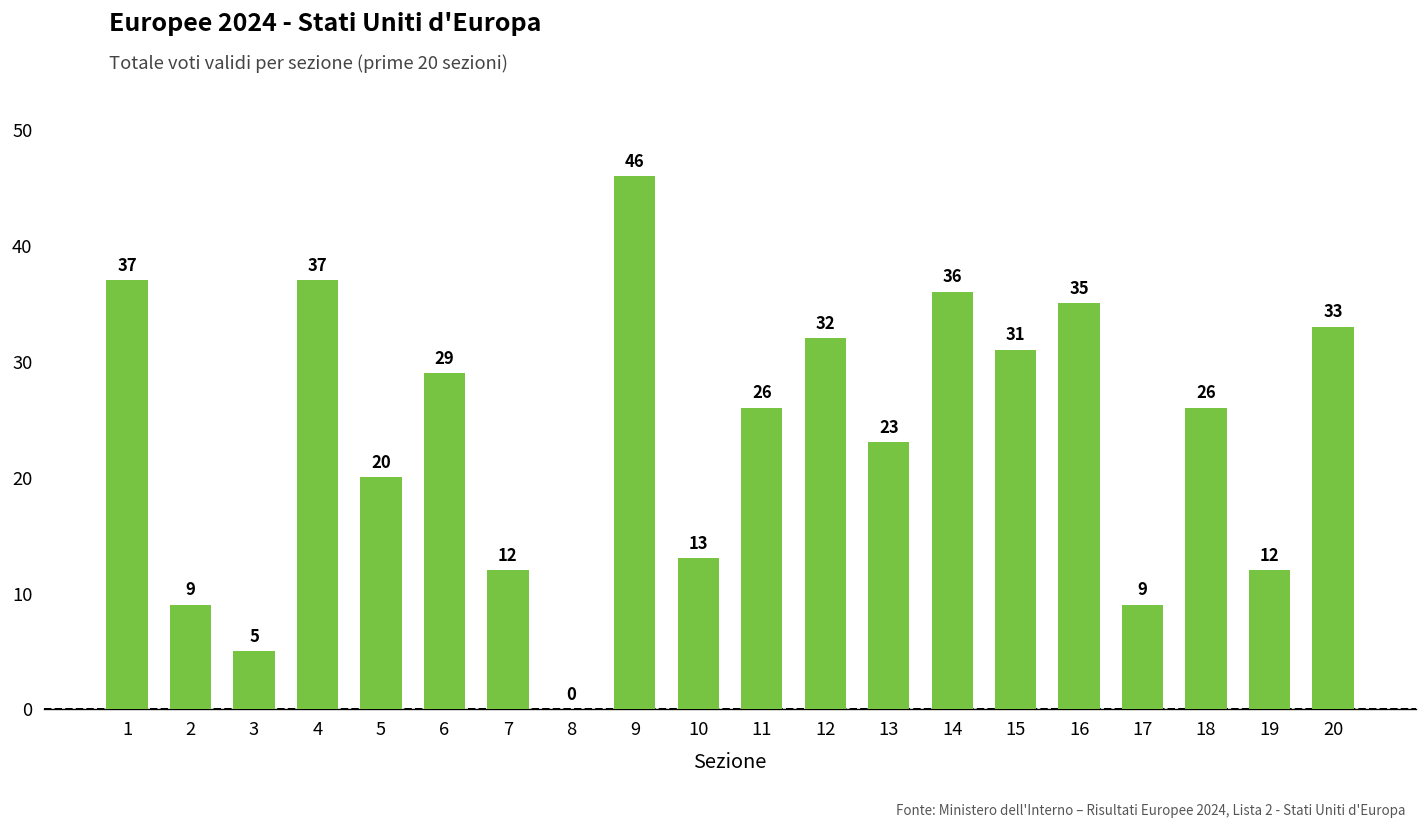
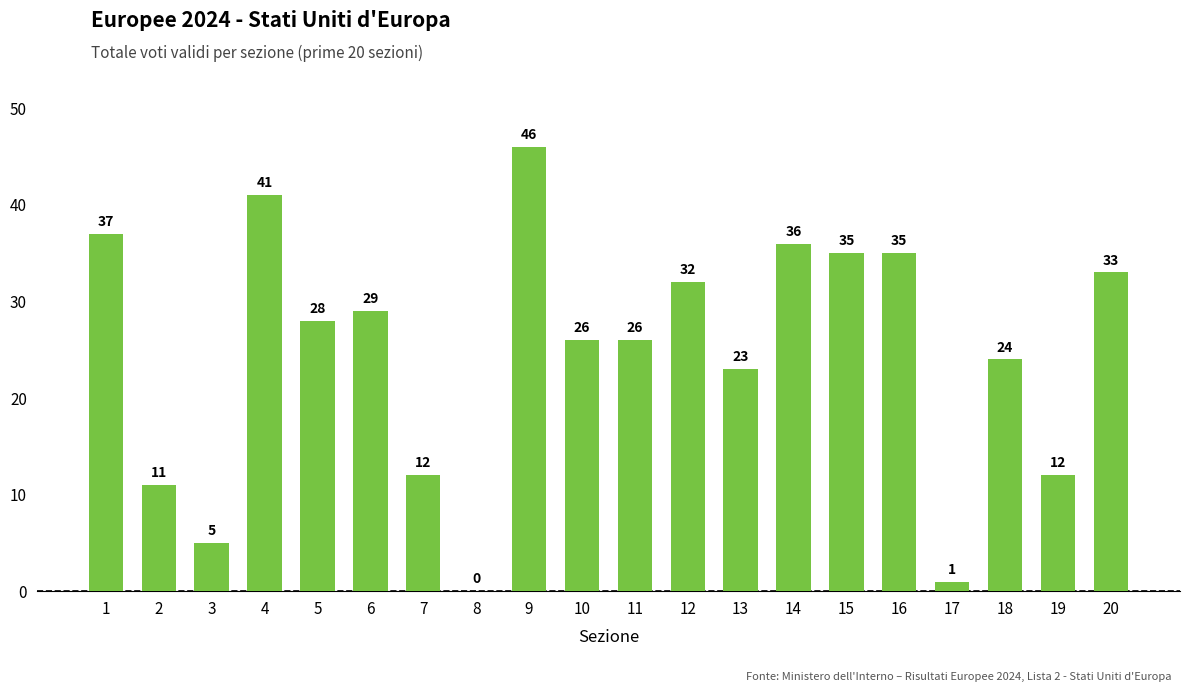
2: 9 -> 11
4: 37 -> 41
5: 20 -> 28
10: 13 -> 26
15: 31 -> 35
17: 9 -> 1
18: 26 -> 24
